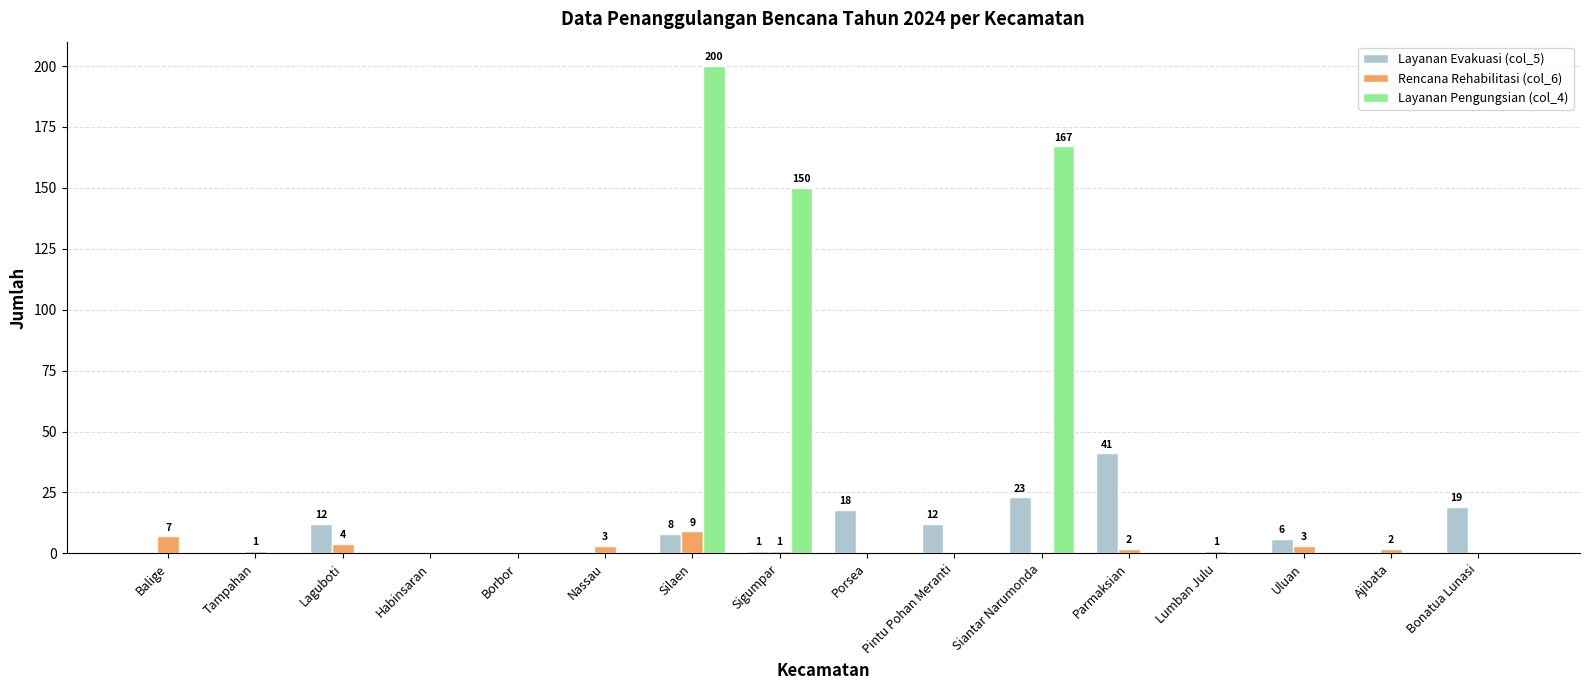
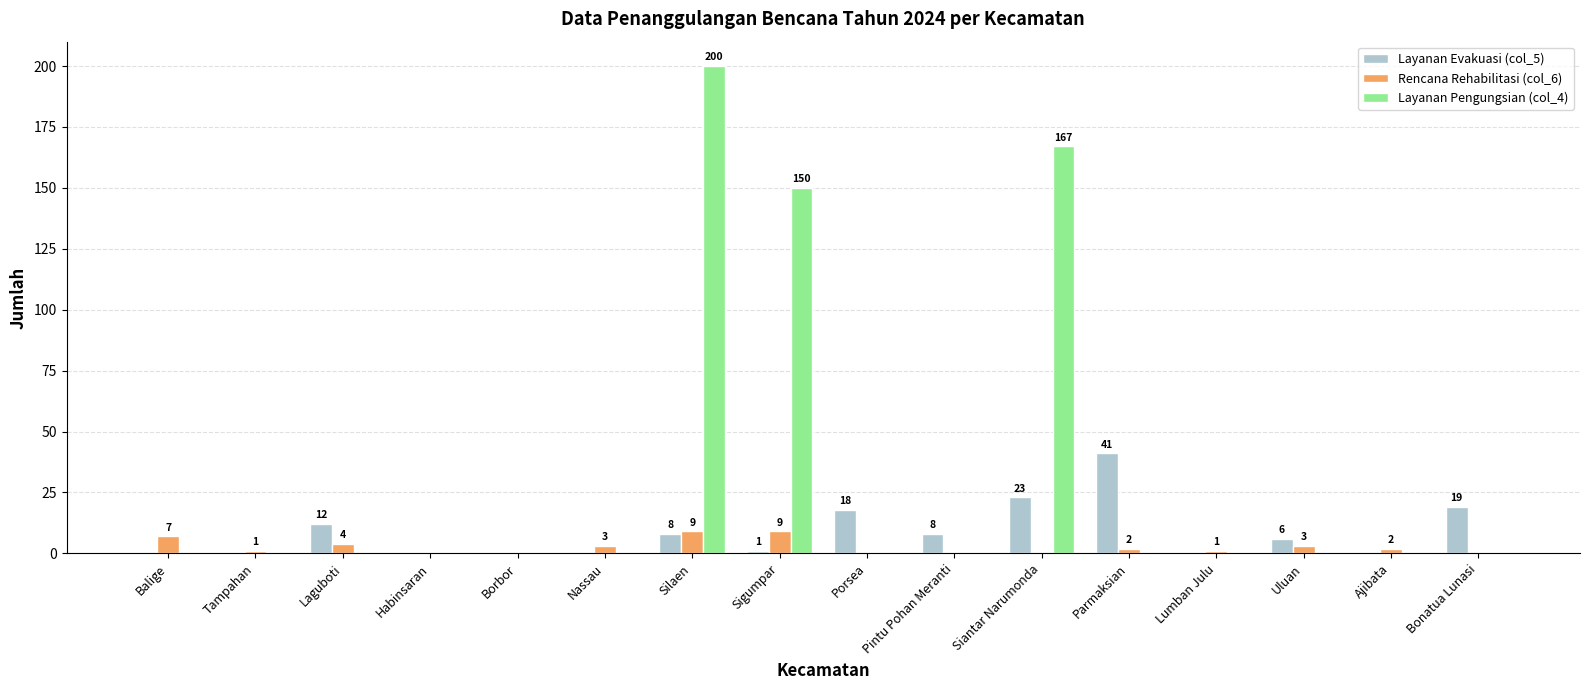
Rencana Rehabilitasi (col_6), Sigumpar: 1 -> 9
Layanan Evakuasi (col_5), Pintu Pohan Meranti: 12 -> 8
